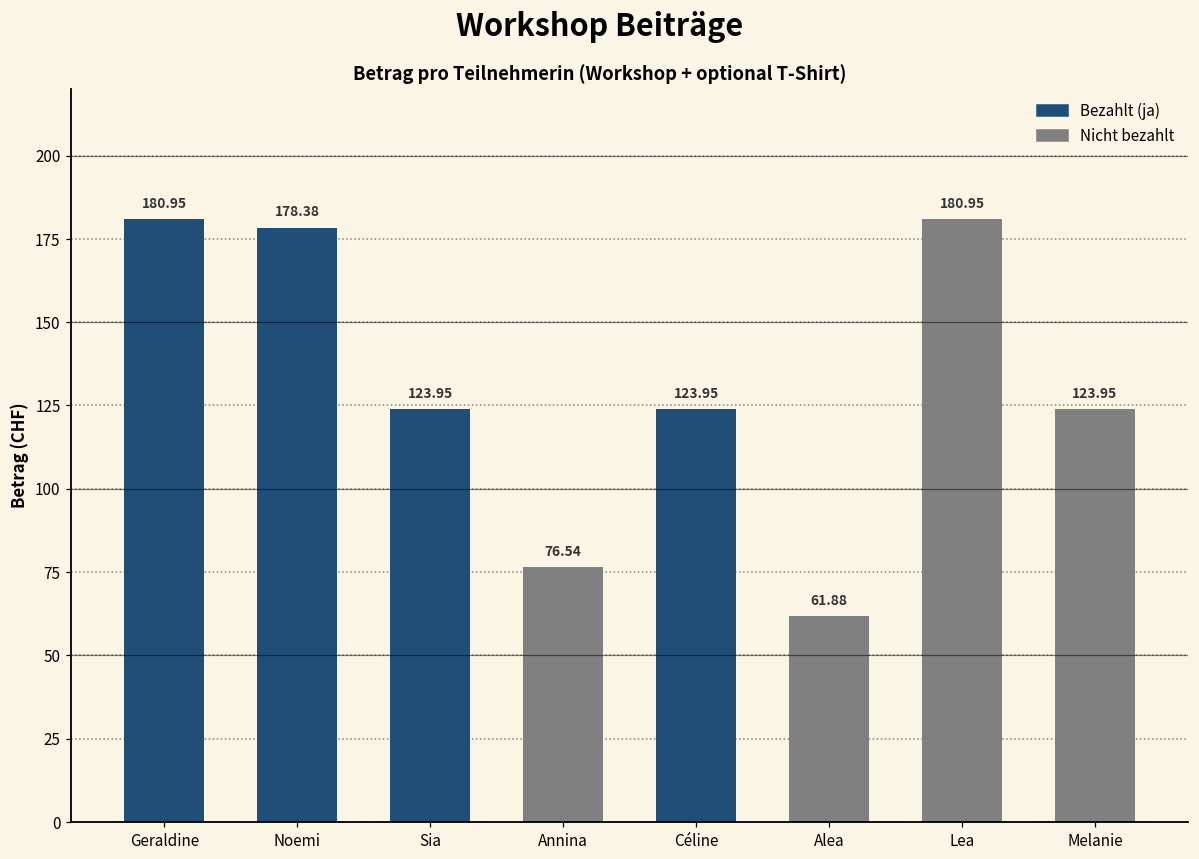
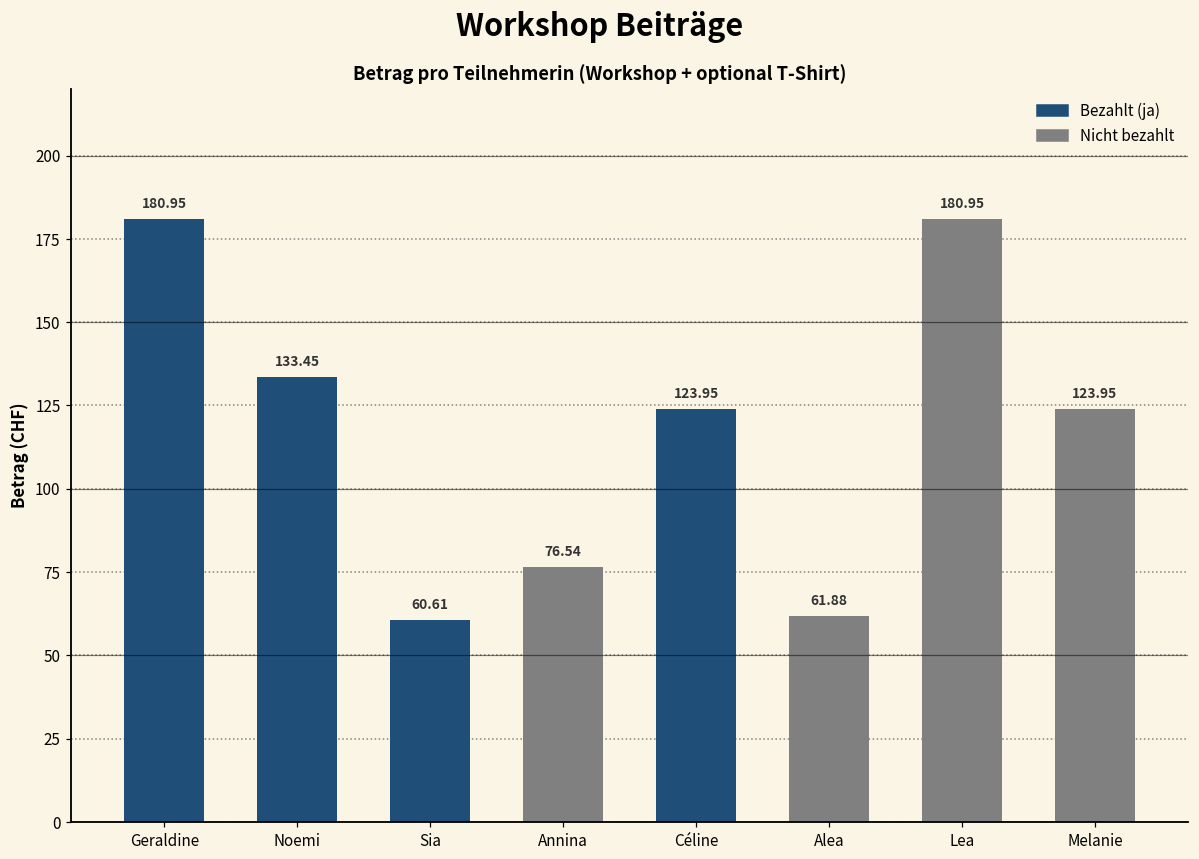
Noemi: 178.38 -> 133.45
Sia: 123.95 -> 60.61
